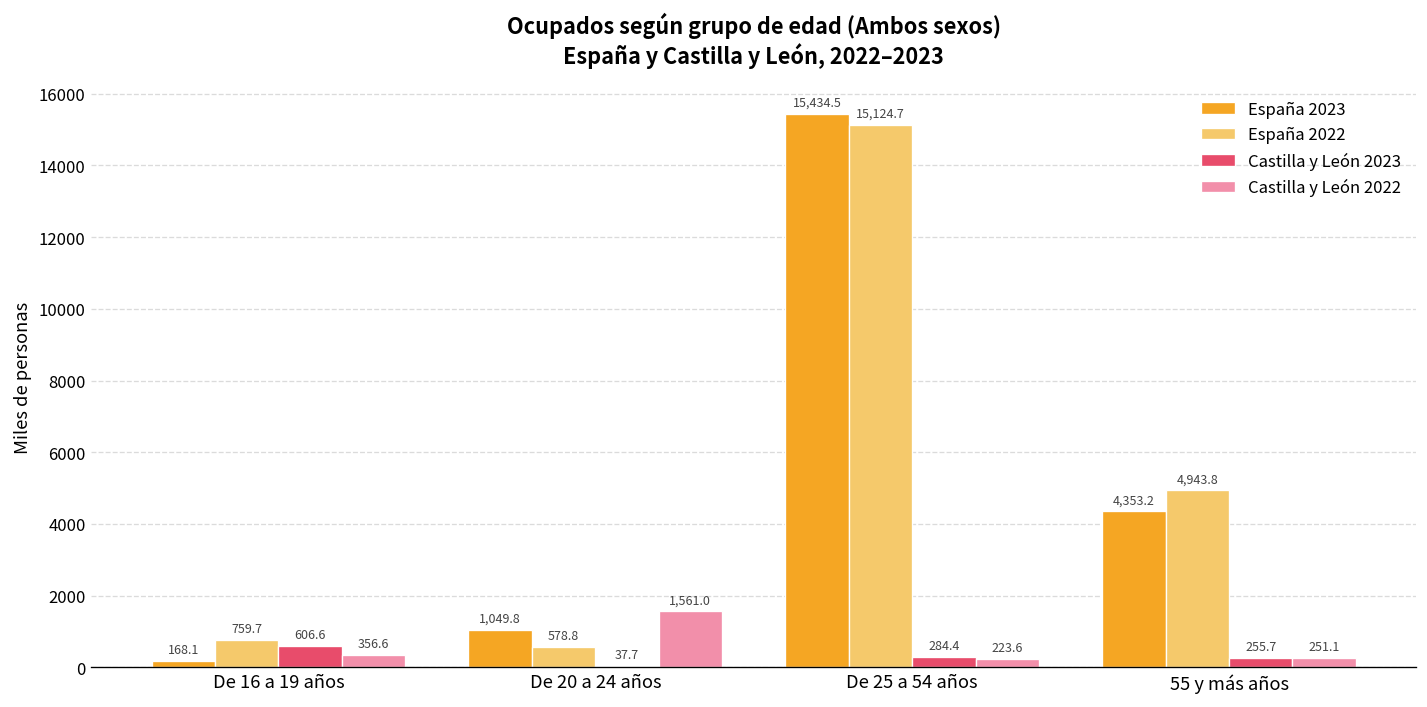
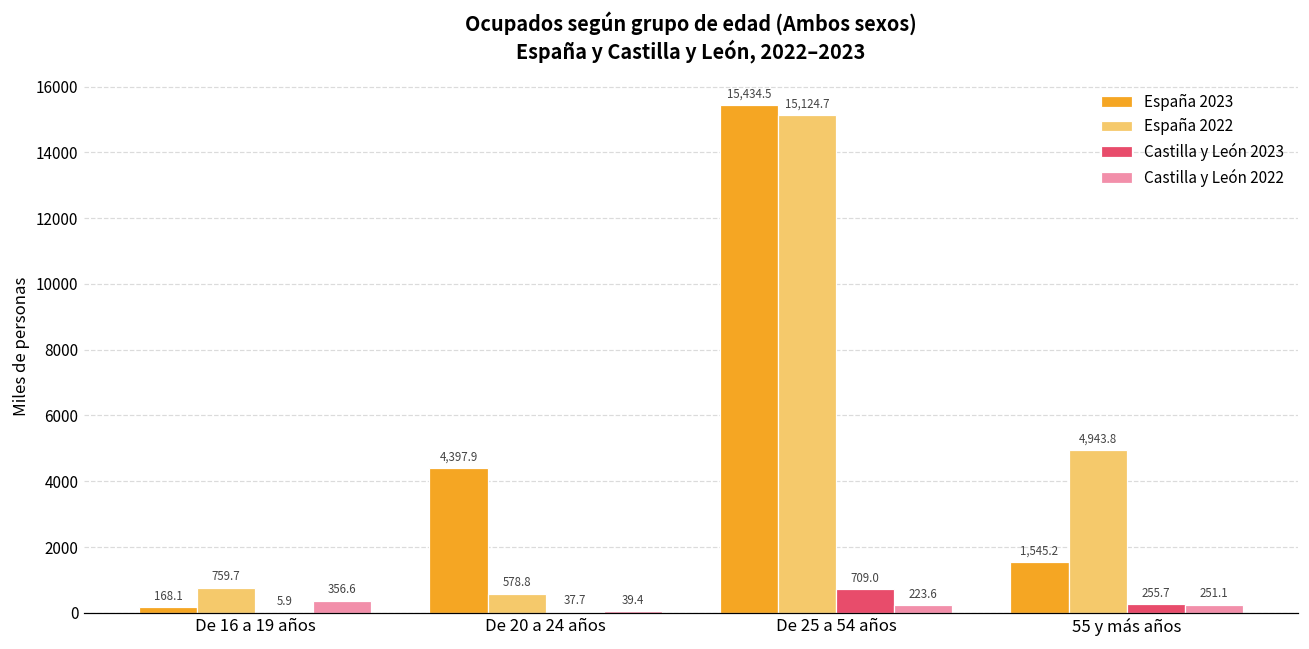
Castilla y León 2023, De 16 a 19 años: 606.6 -> 5.9
España 2023, De 20 a 24 años: 1,049.8 -> 4,397.9
Castilla y León 2022, De 20 a 24 años: 1,561.0 -> 39.4
Castilla y León 2023, De 25 a 54 años: 284.4 -> 709.0
España 2023, 55 y más años: 4,353.2 -> 1,545.2
